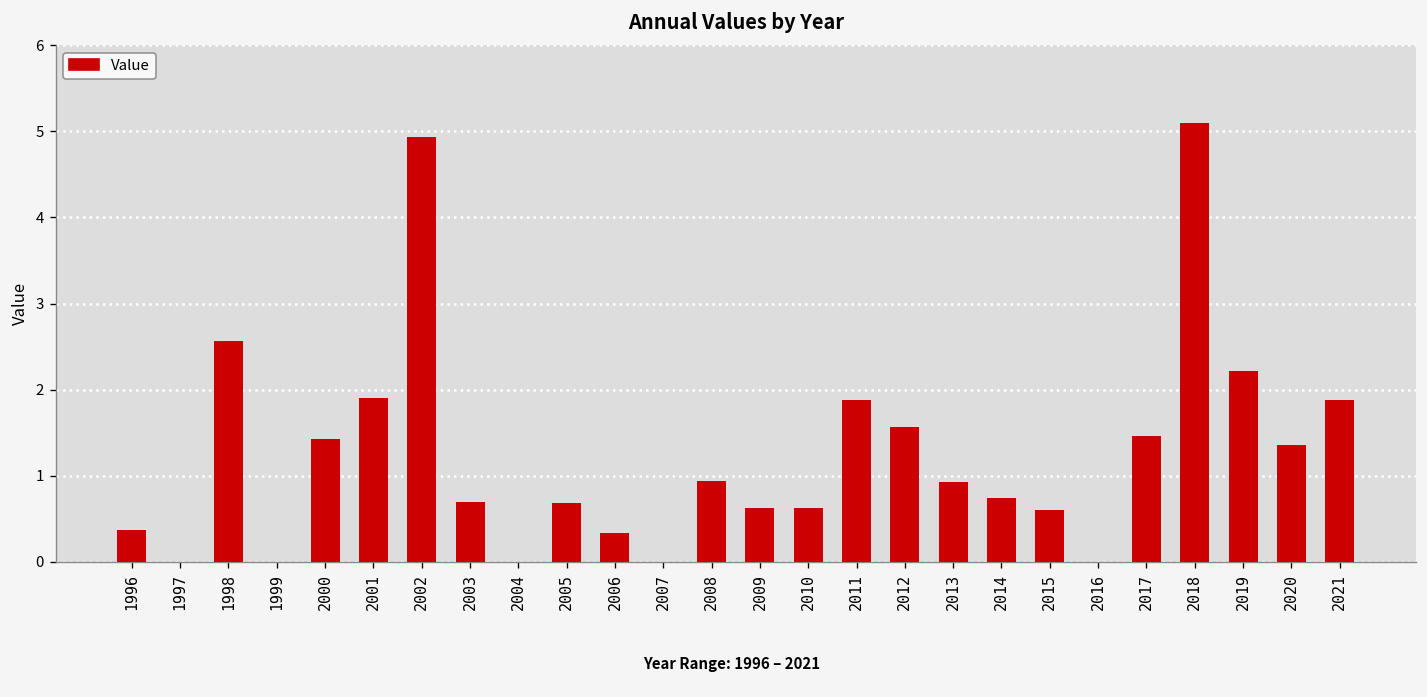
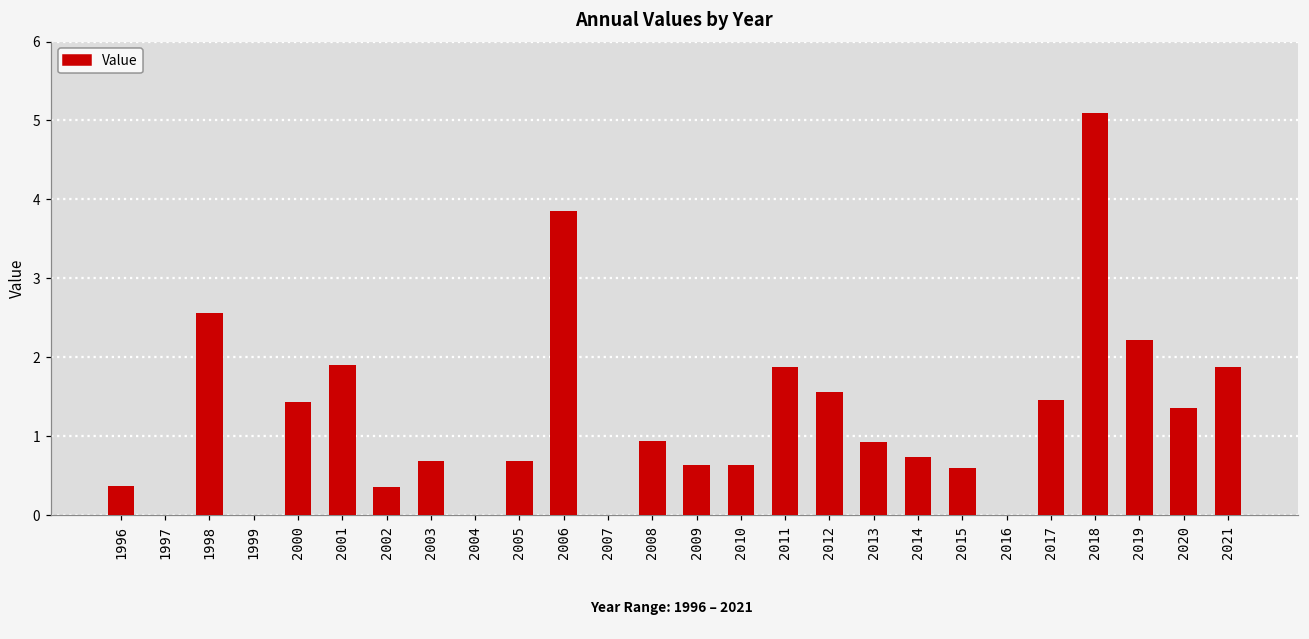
2002: 4.9 -> 0.4
2006: 0.3 -> 3.9
